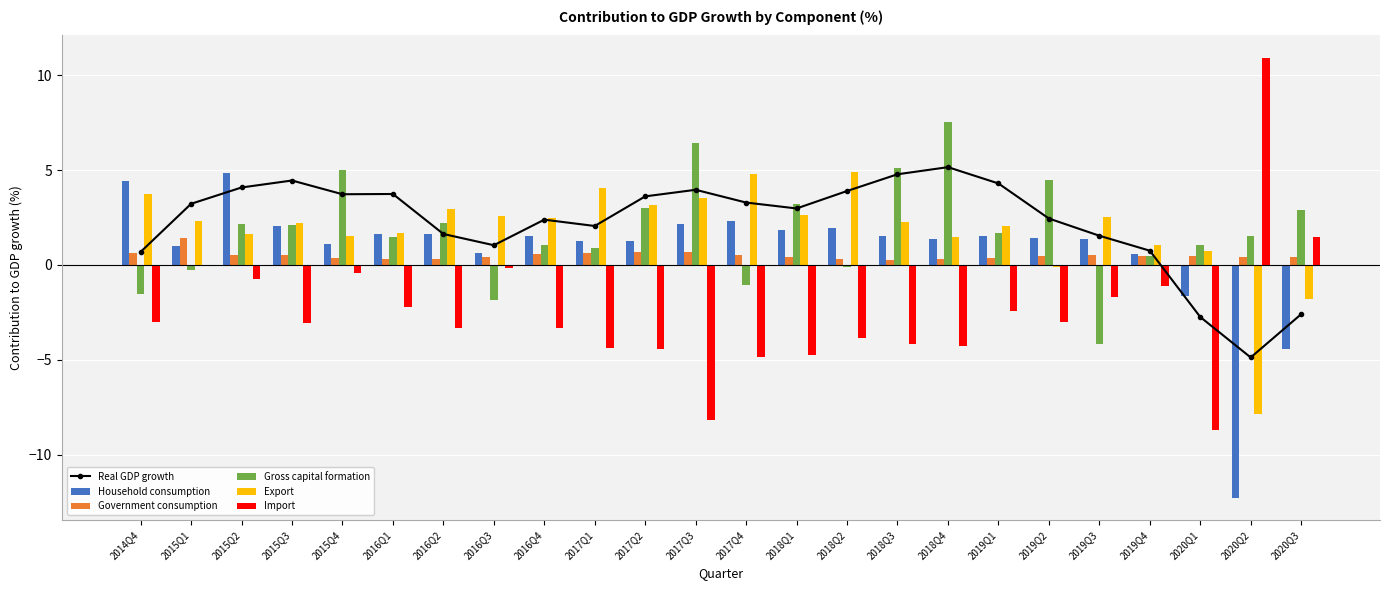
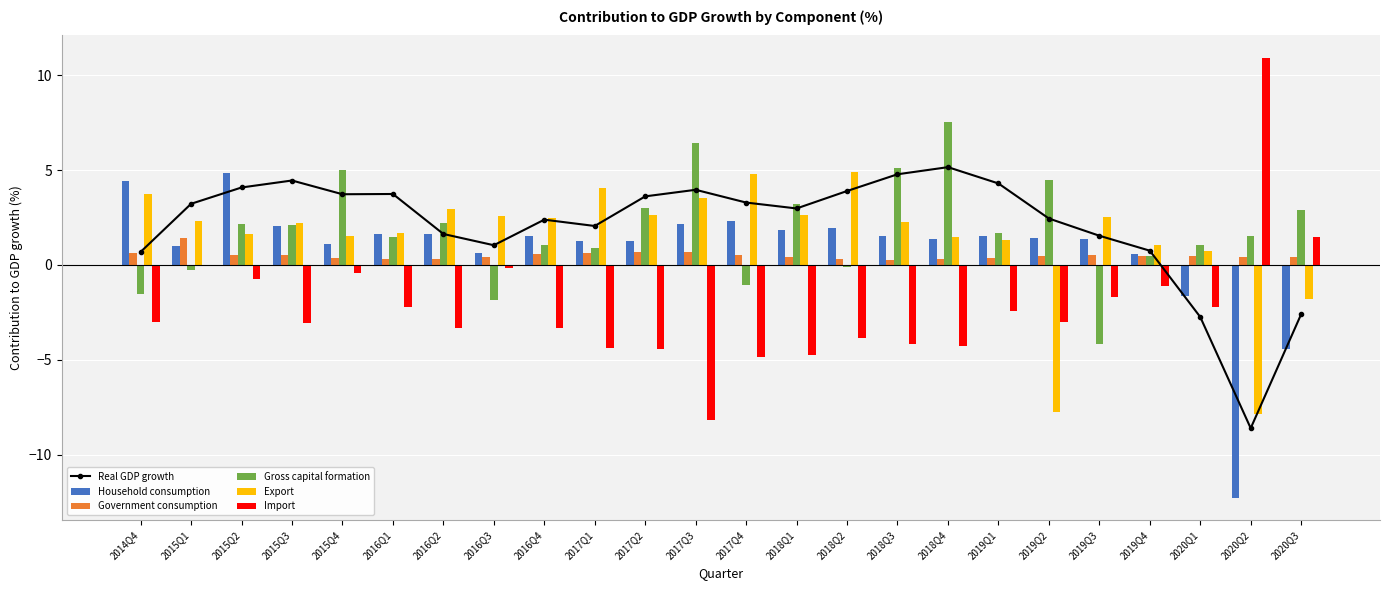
Export, 2017Q2: 3.1 -> 2.6
Export, 2019Q1: 2.1 -> 1.3
Export, 2019Q2: -0.1 -> -7.8
Import, 2020Q1: -8.7 -> -2.2
Real GDP growth, 2020Q2: -4.9 -> -8.6
